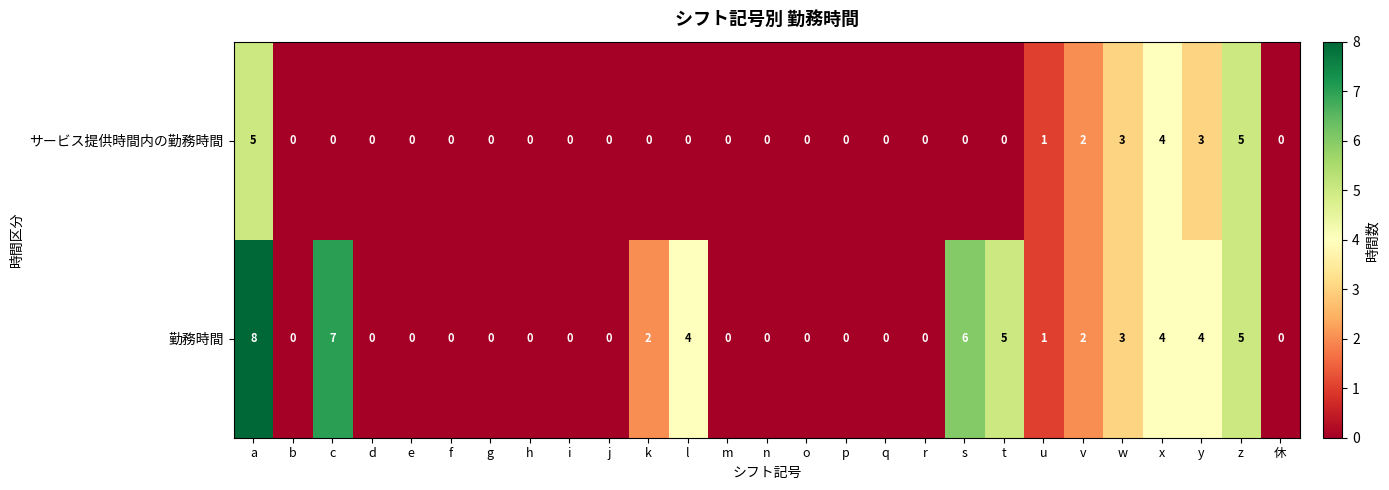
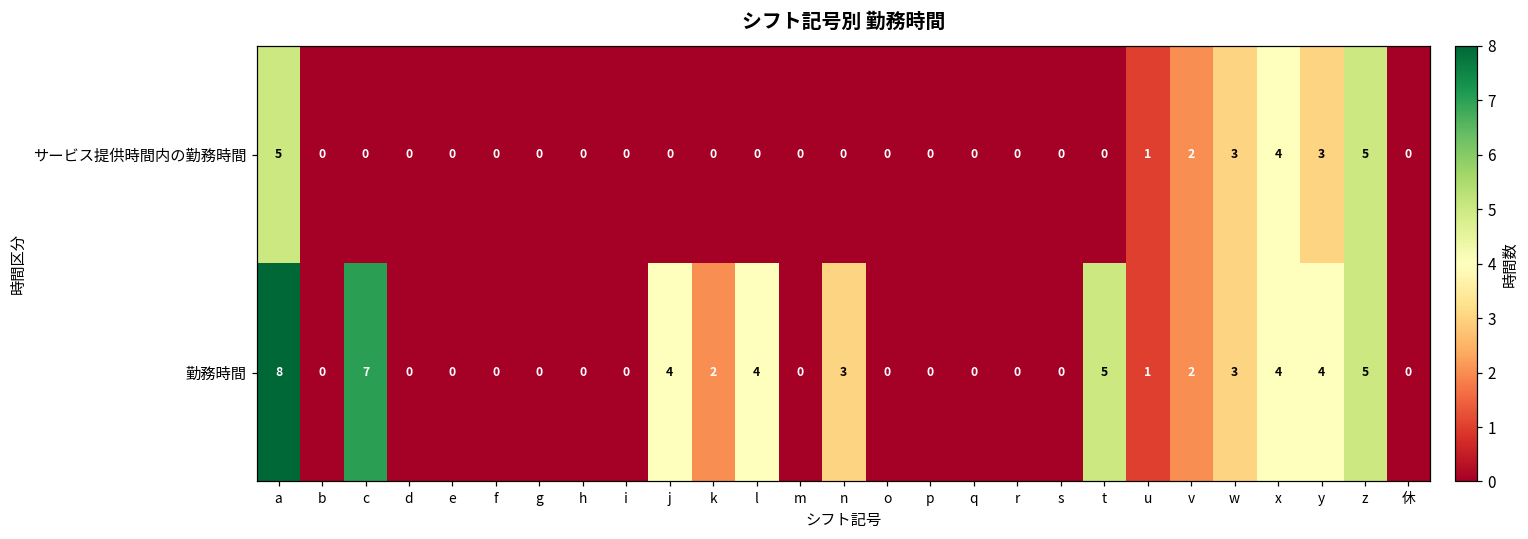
勤務時間, j: 0 -> 4
勤務時間, n: 0 -> 3
勤務時間, s: 6 -> 0
